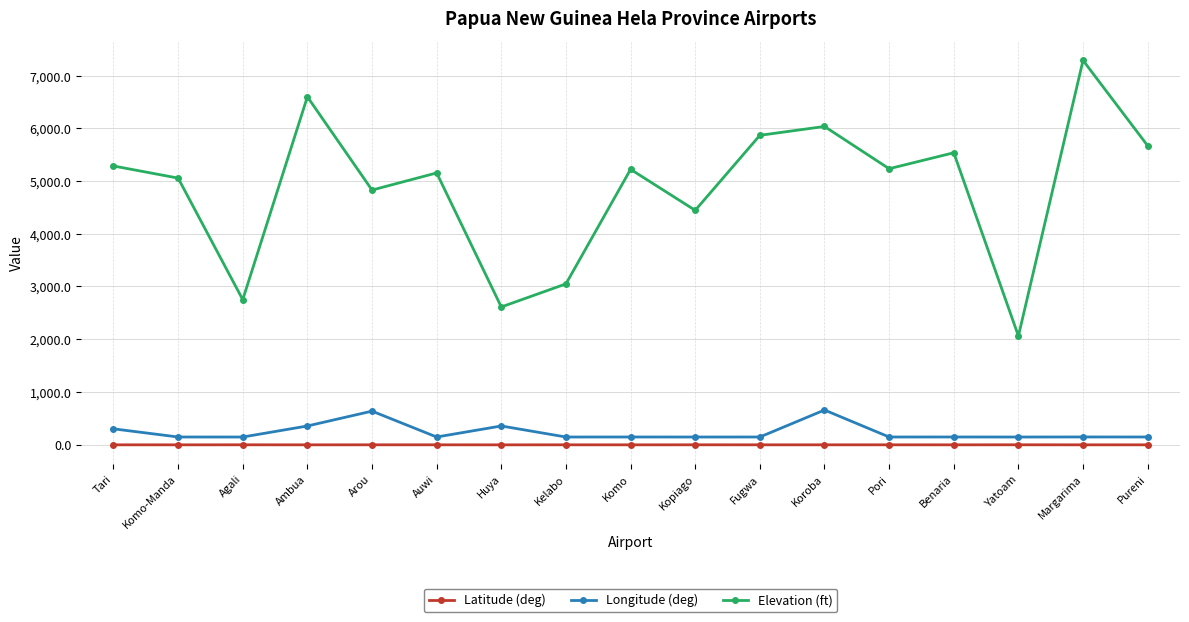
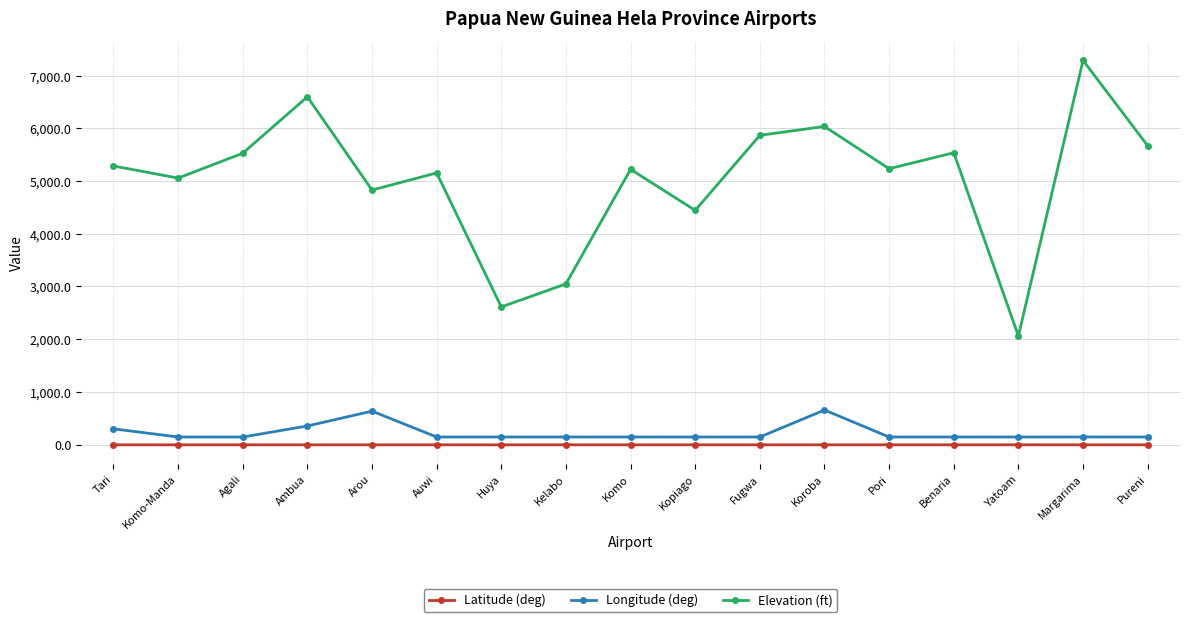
Elevation (ft), Agali: 2,800 -> 5,500
Longitude (deg), Huya: 400 -> 100
